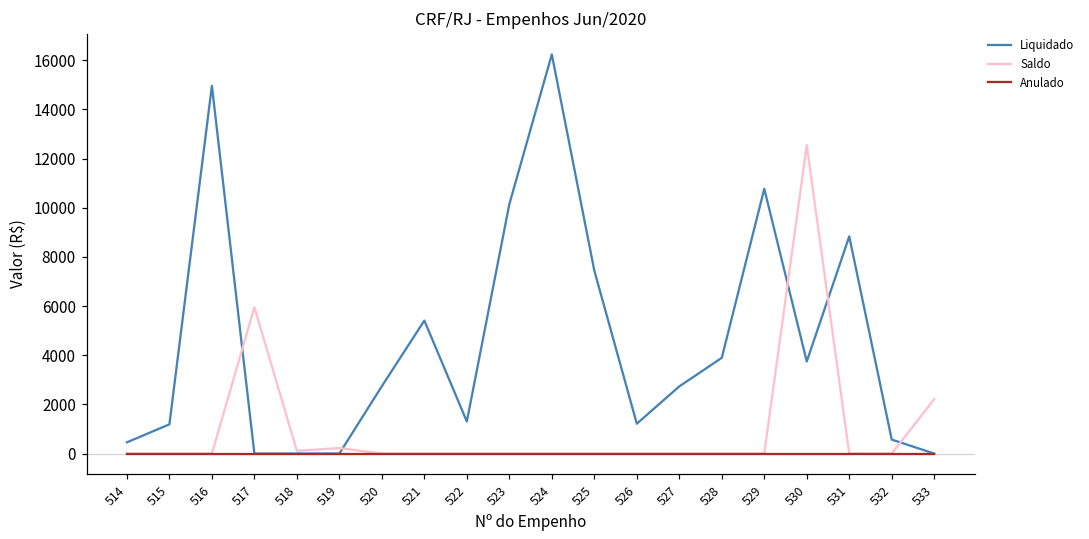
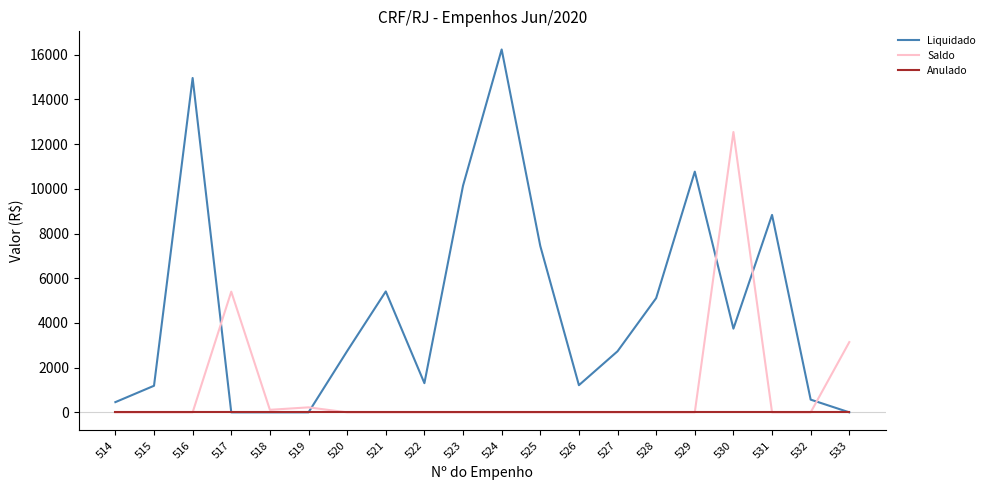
Saldo, 517: 6000 -> 5400
Liquidado, 528: 3900 -> 5100
Saldo, 533: 2200 -> 3100
